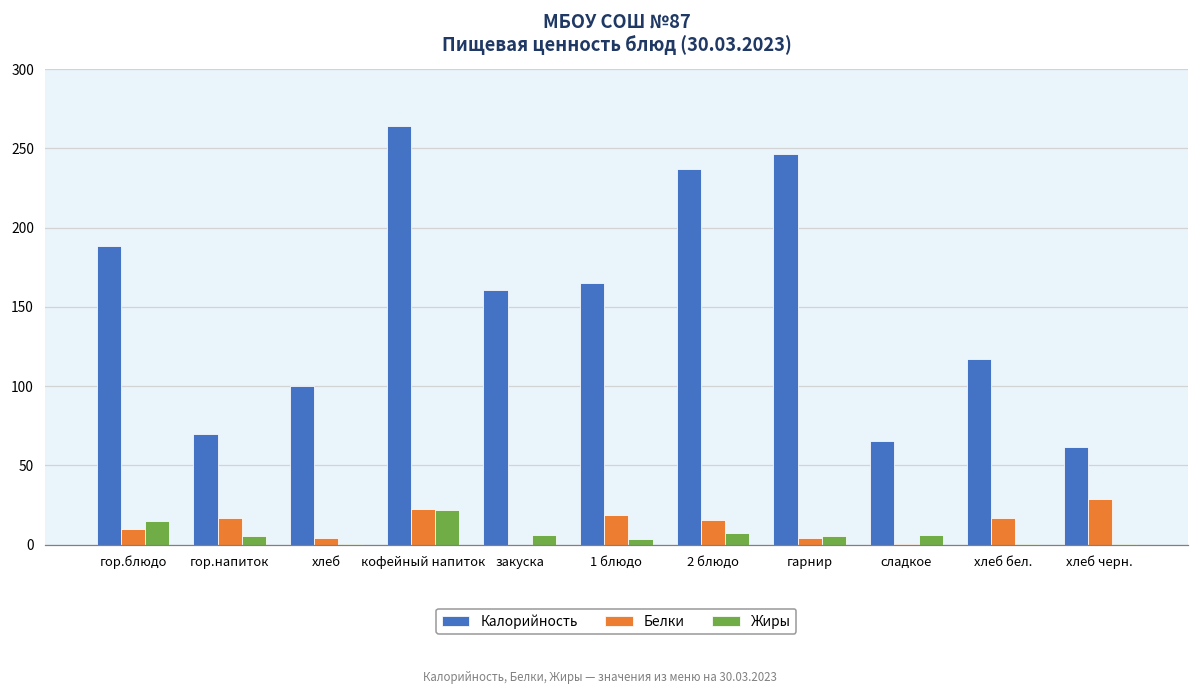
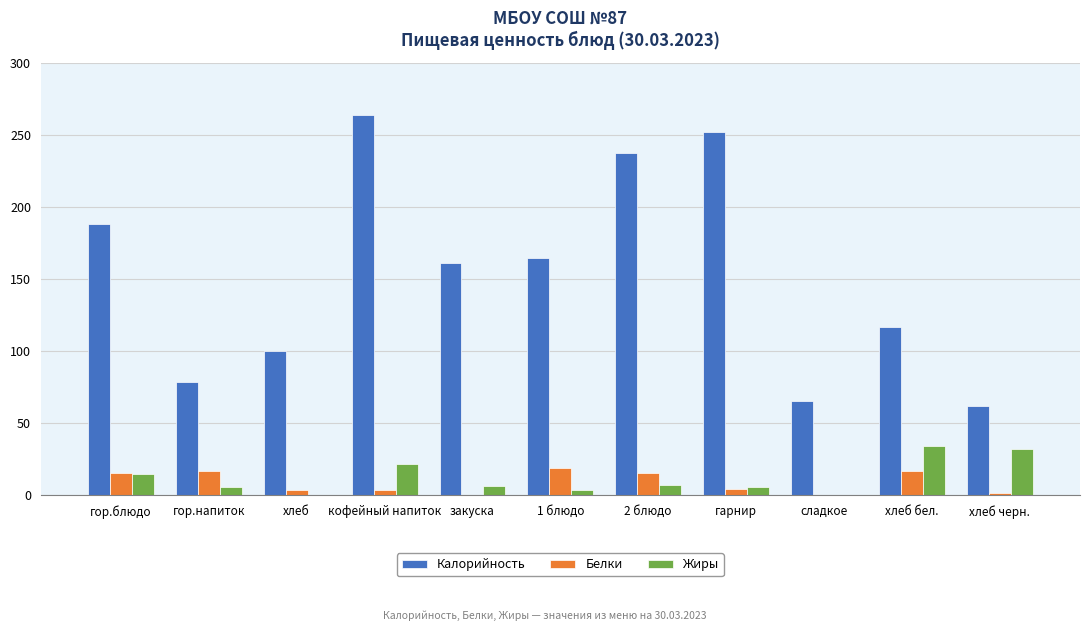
Белки, гор.блюдо: 10 -> 15
Калорийность, гор.напиток: 70 -> 79
Белки, кофейный напиток: 23 -> 4
Калорийность, гарнир: 246 -> 252
Жиры, сладкое: 6 -> 0
Жиры, хлеб бел.: 1 -> 34
Белки, хлеб черн.: 29 -> 2
Жиры, хлеб черн.: 0 -> 32
